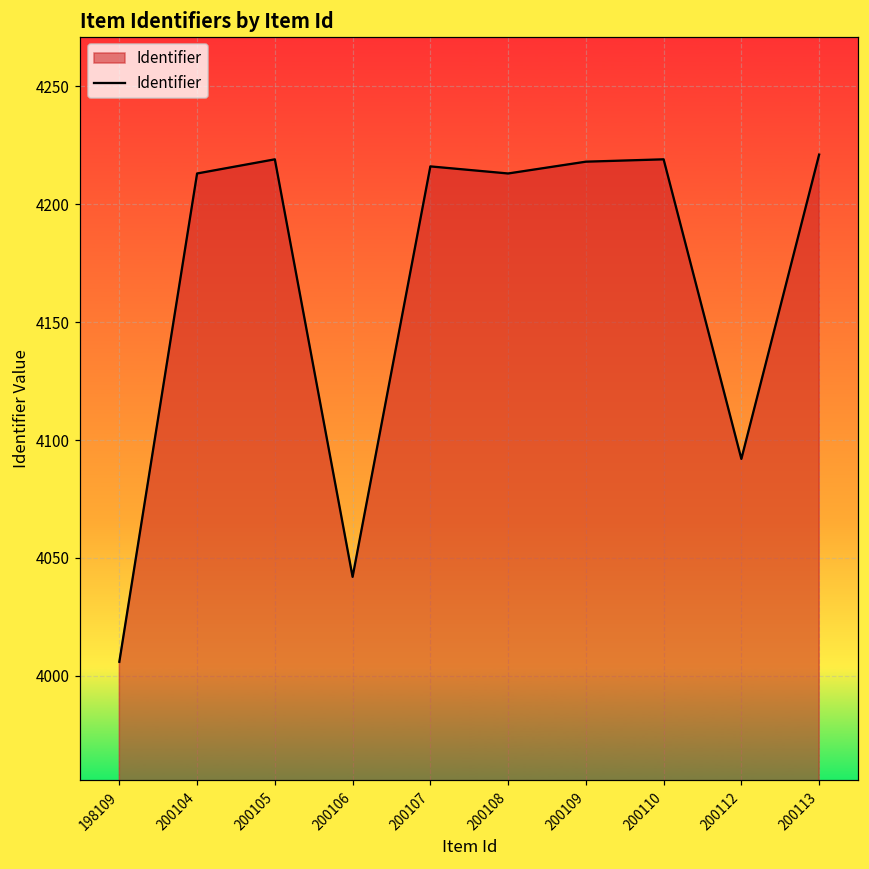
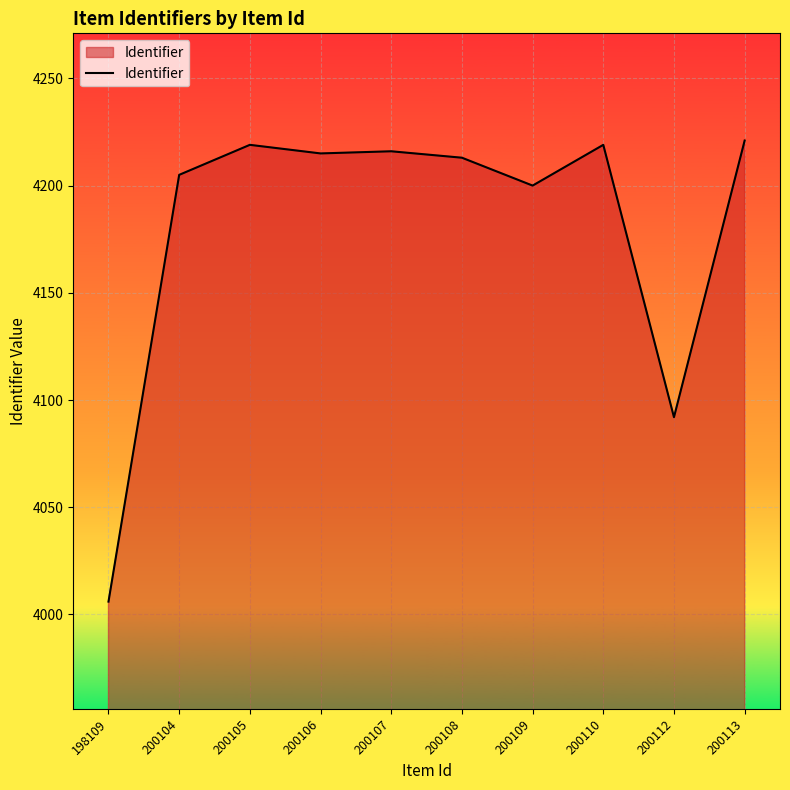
200104: 4213 -> 4205
200106: 4042 -> 4215
200109: 4218 -> 4200
